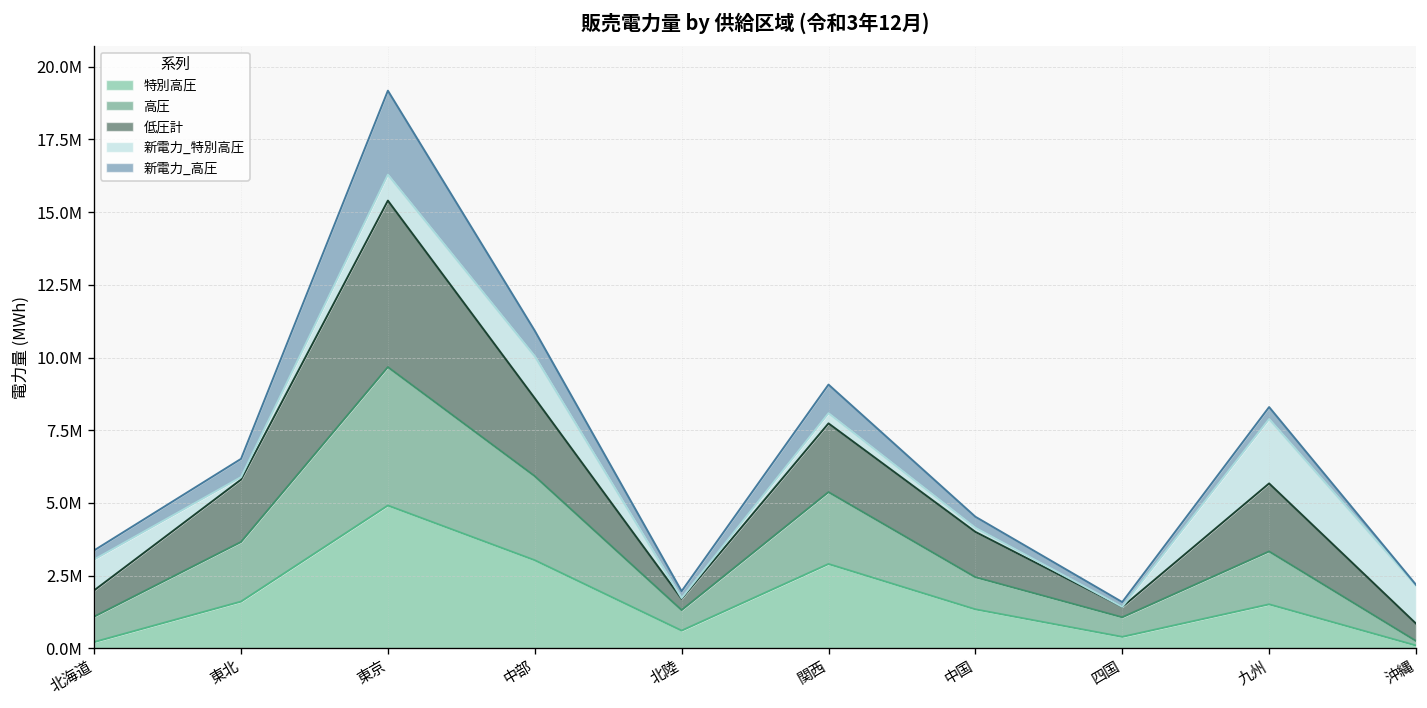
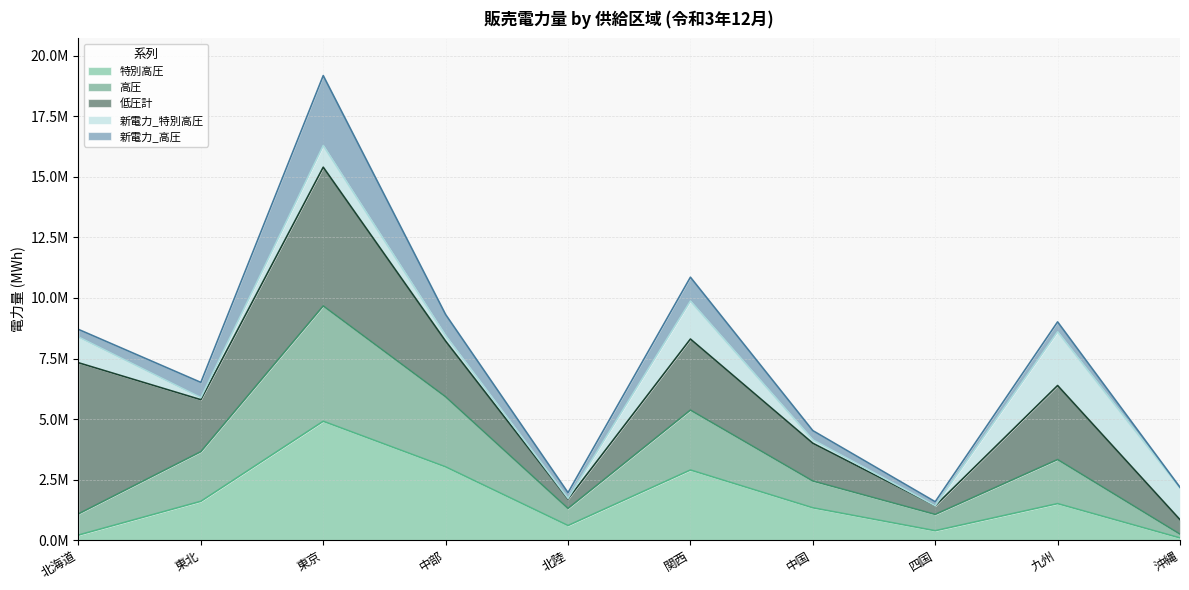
低圧計, 北海道: 900000 -> 6200000
低圧計, 中部: 2700000 -> 2300000
新電力_特別高圧, 中部: 1400000 -> 200000
低圧計, 関西: 2400000 -> 2900000
新電力_特別高圧, 関西: 300000 -> 1600000
低圧計, 九州: 2300000 -> 3100000
